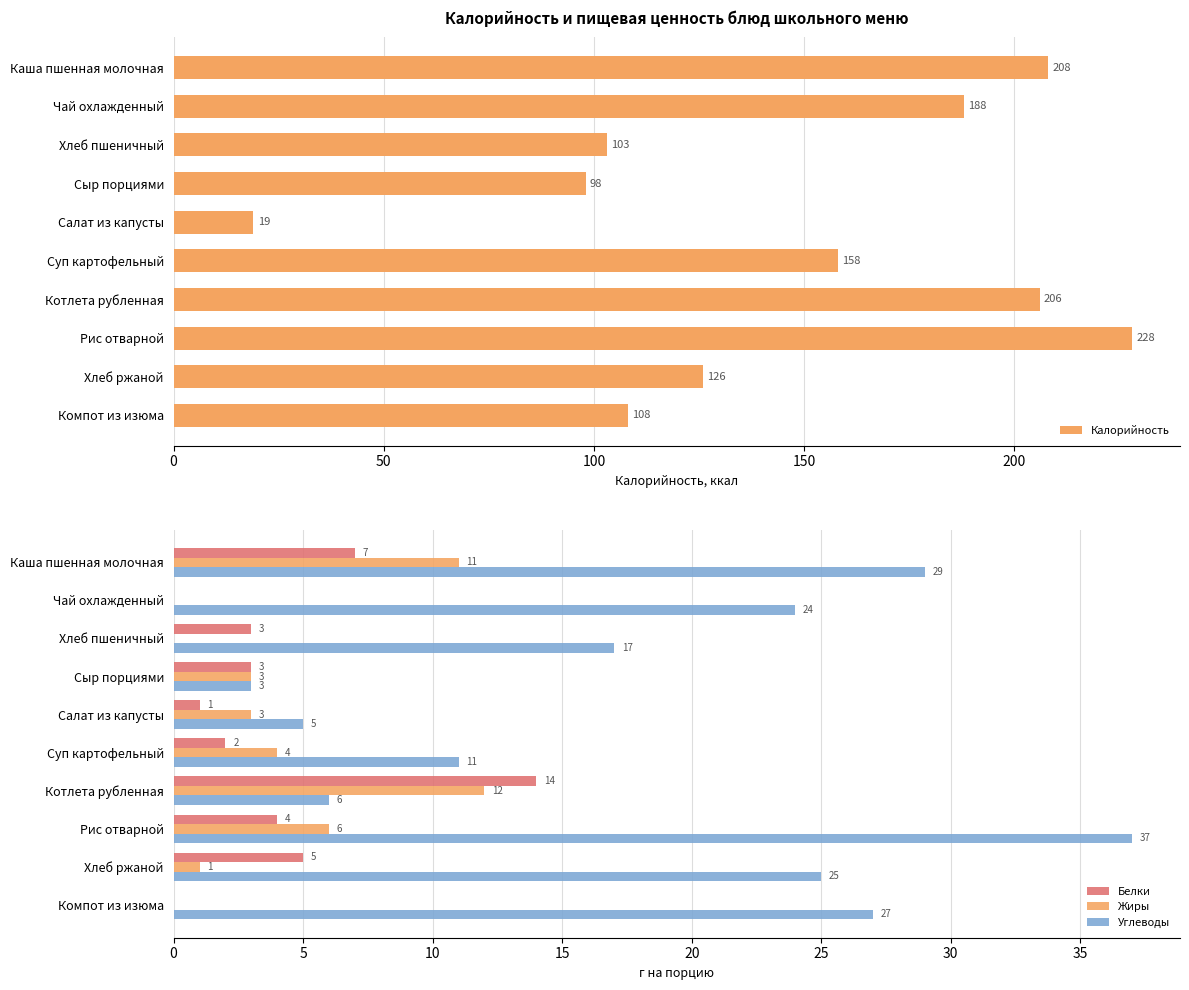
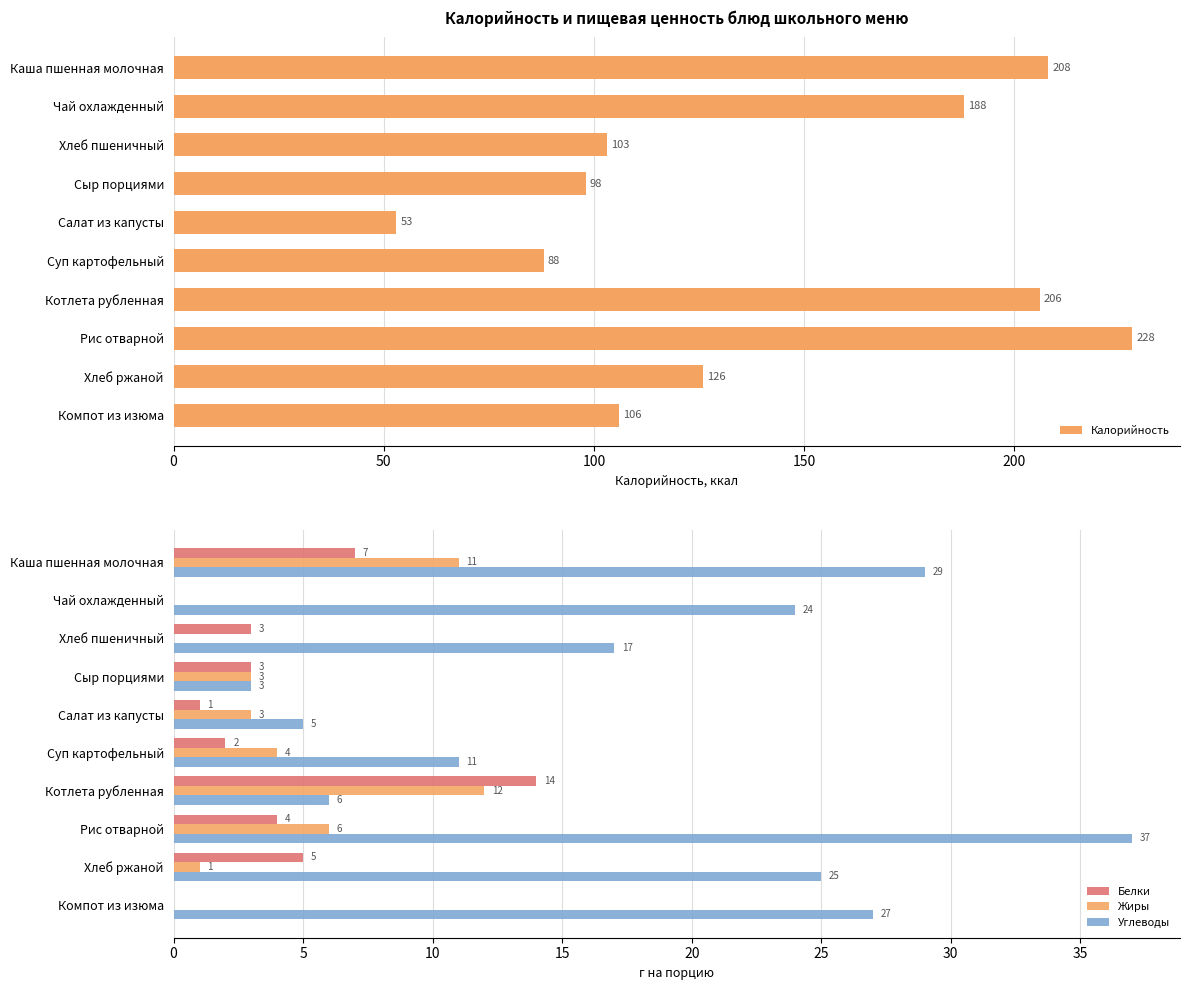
Калорийность и пищевая ценность блюд школьного меню, Салат из капусты: 19 -> 53
Калорийность и пищевая ценность блюд школьного меню, Суп картофельный: 158 -> 88
Калорийность и пищевая ценность блюд школьного меню, Компот из изюма: 108 -> 106
